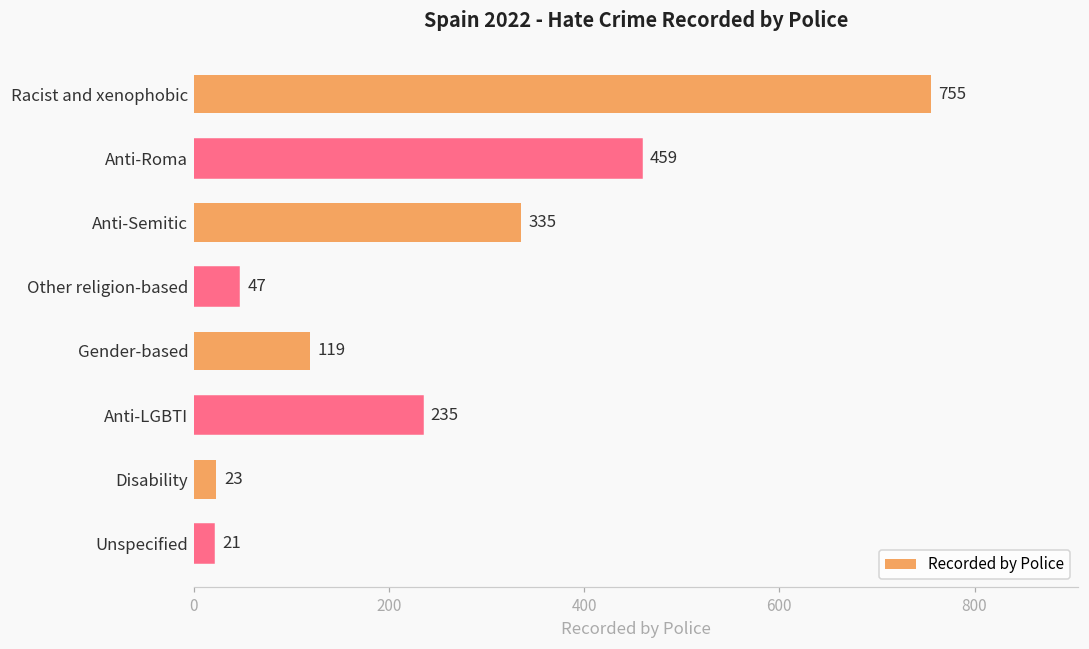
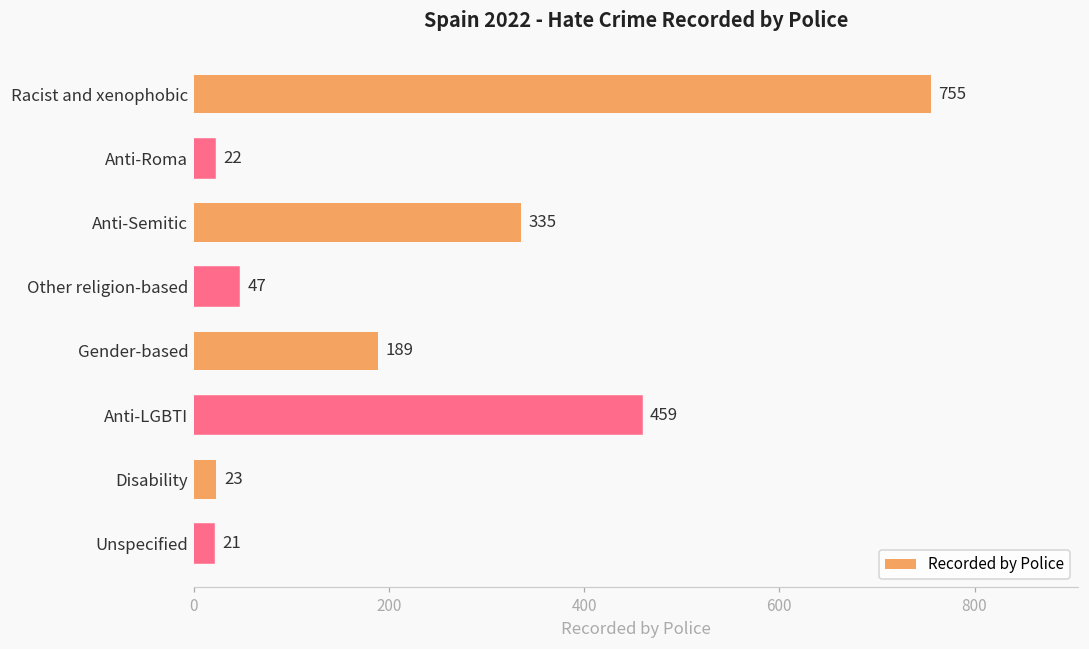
Anti-Roma: 459 -> 22
Gender-based: 119 -> 189
Anti-LGBTI: 235 -> 459
